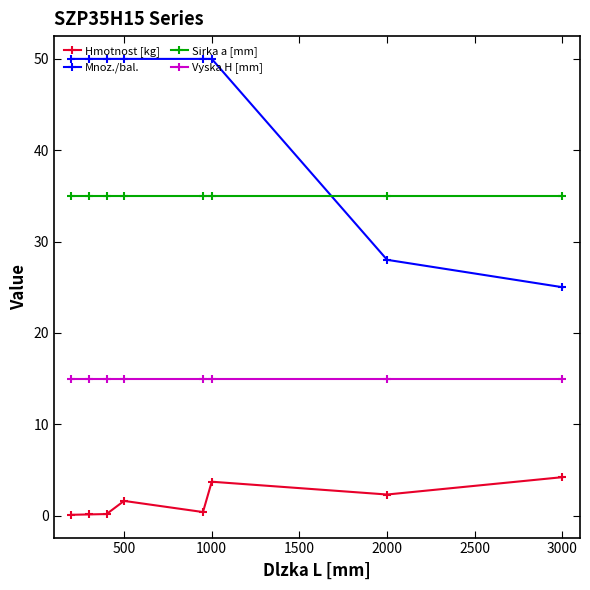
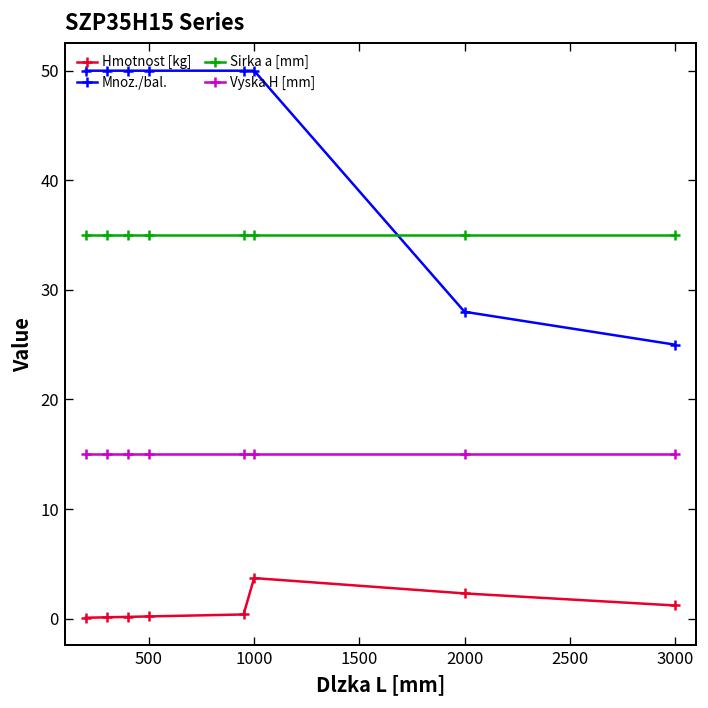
Hmotnost [kg], 500: 2 -> 0
Hmotnost [kg], 3000: 4 -> 1
